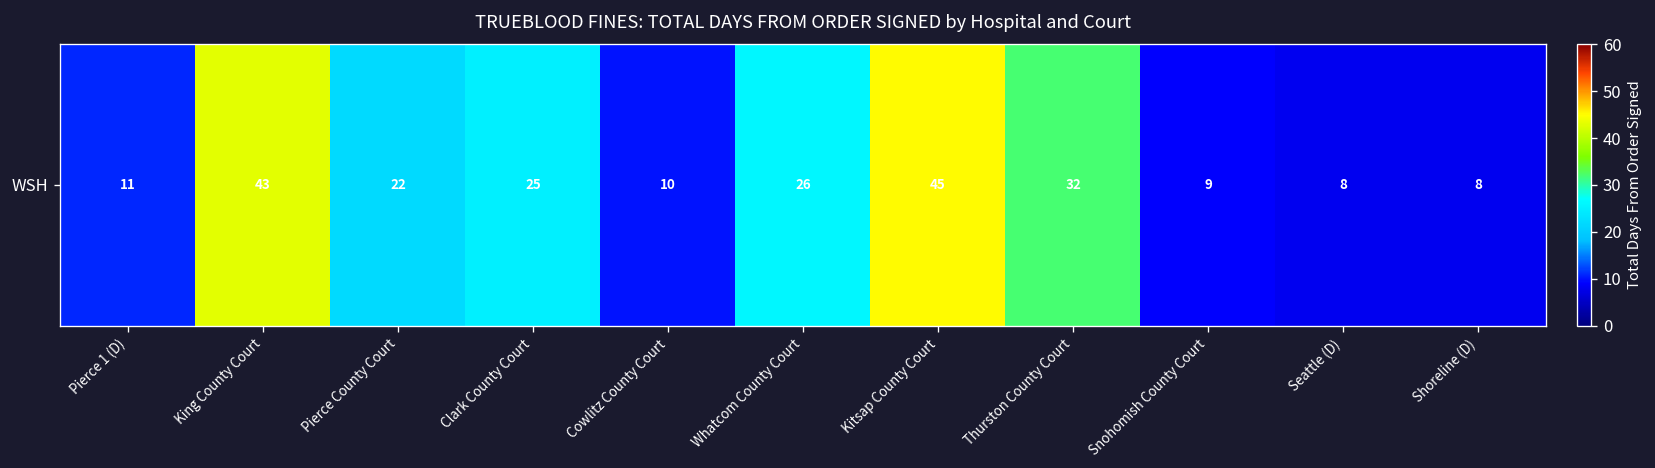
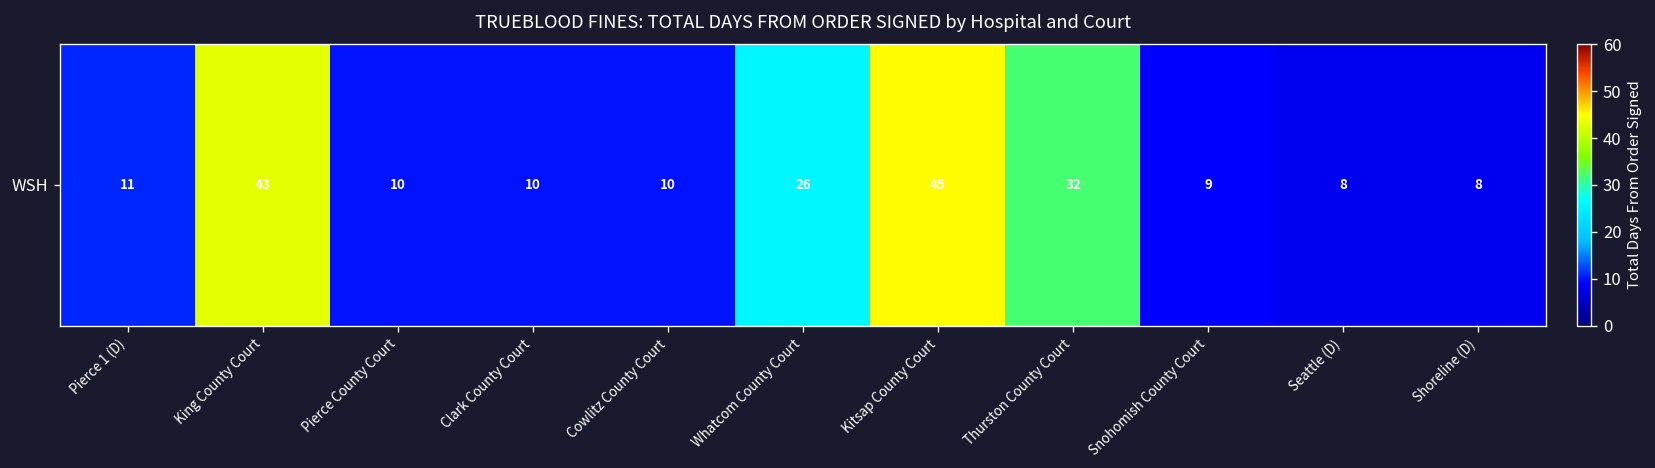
WSH, Pierce County Court: 22 -> 10
WSH, Clark County Court: 25 -> 10
